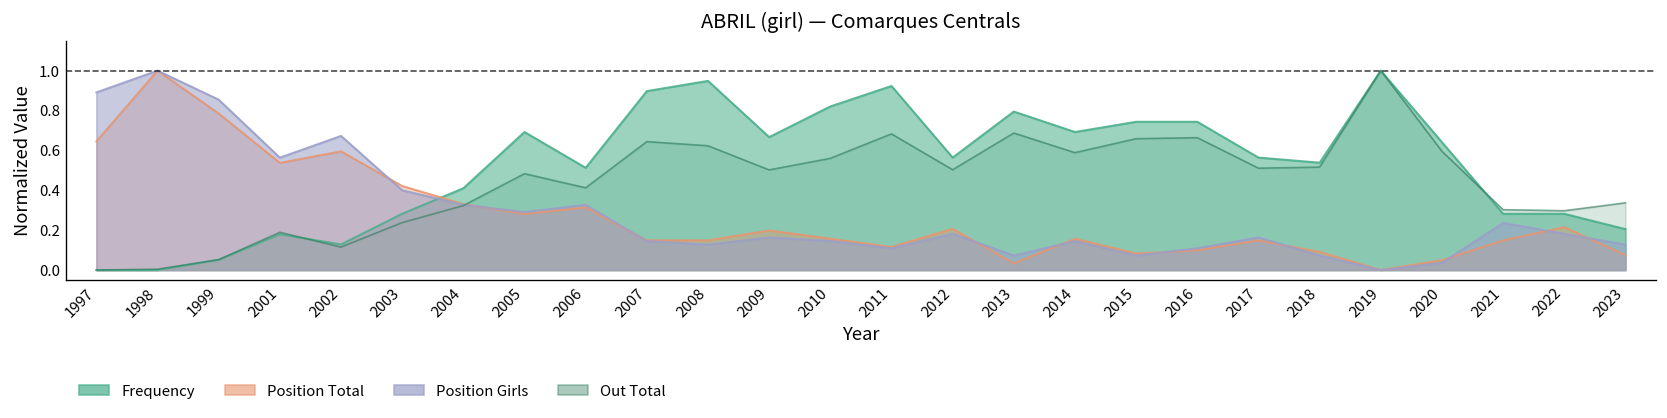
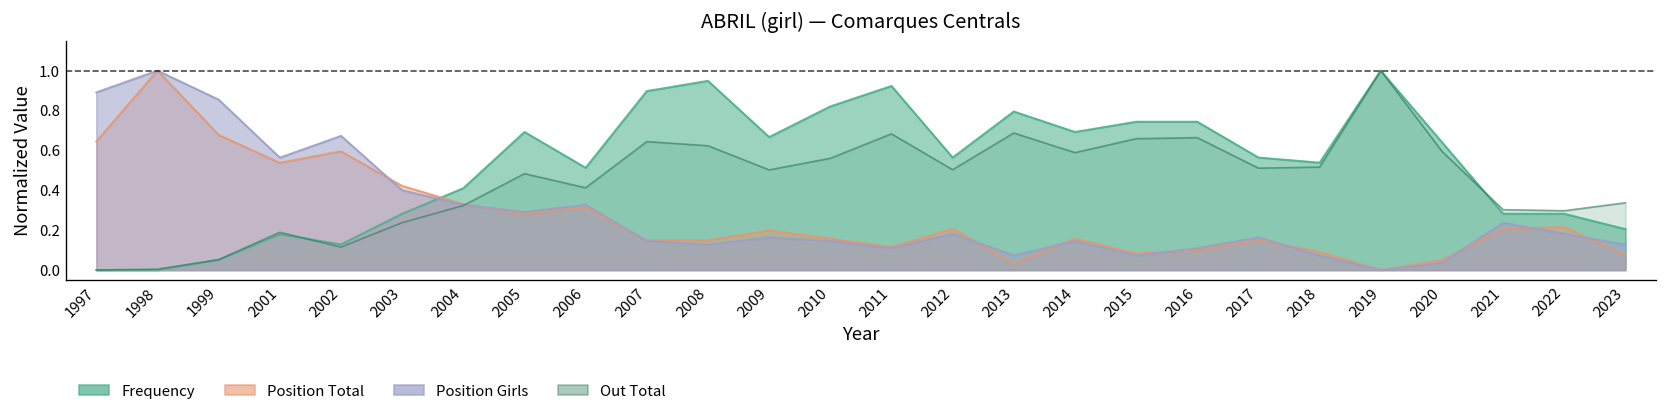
Position Total, 1999: 0.79 -> 0.68
Position Total, 2021: 0.15 -> 0.21
